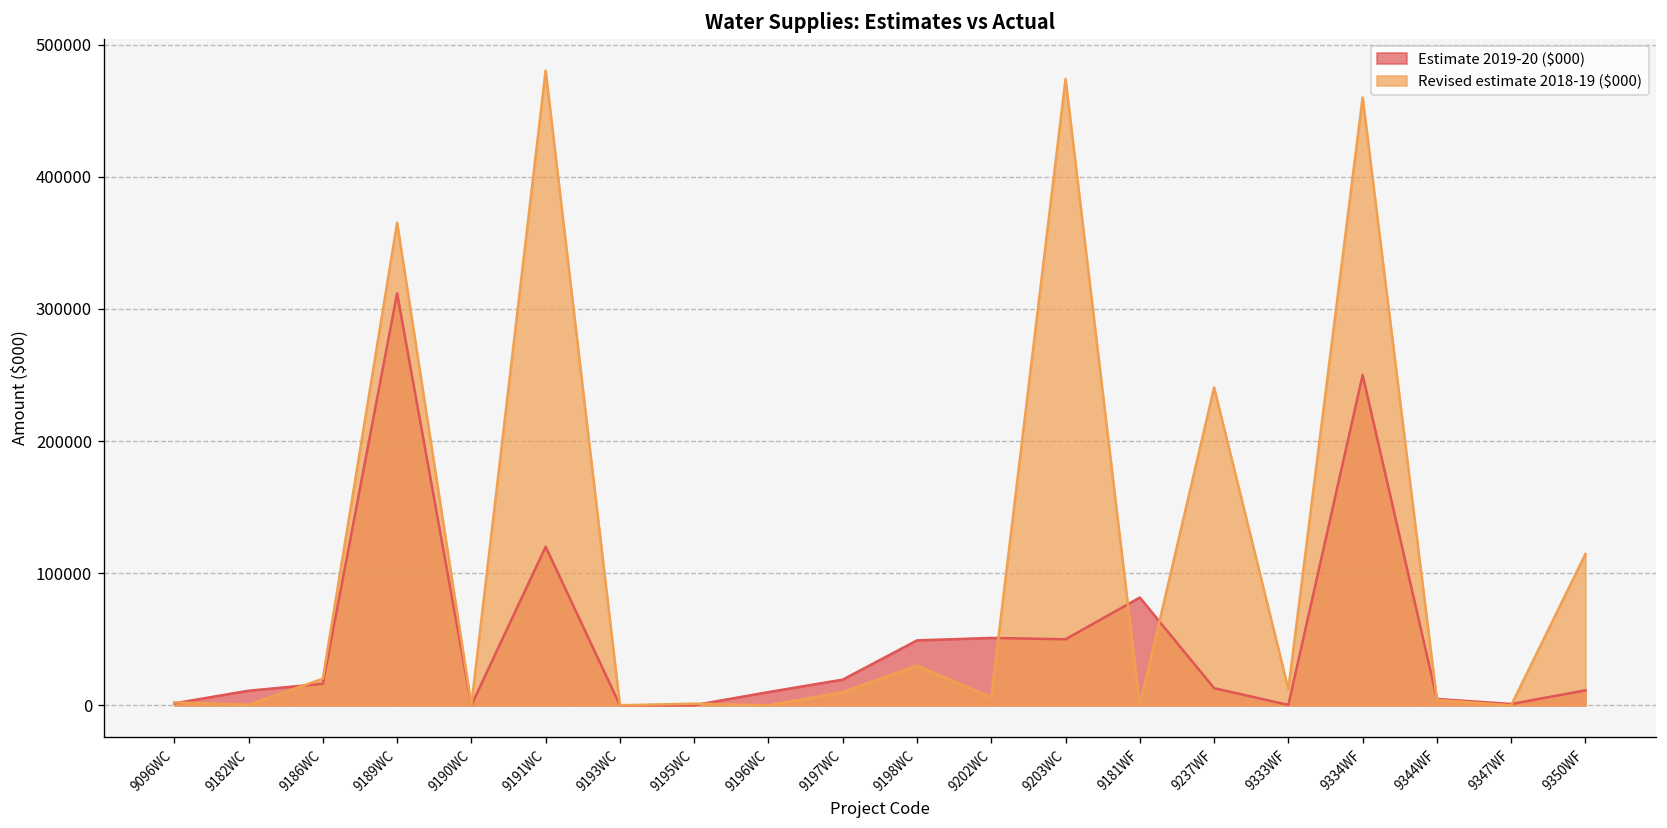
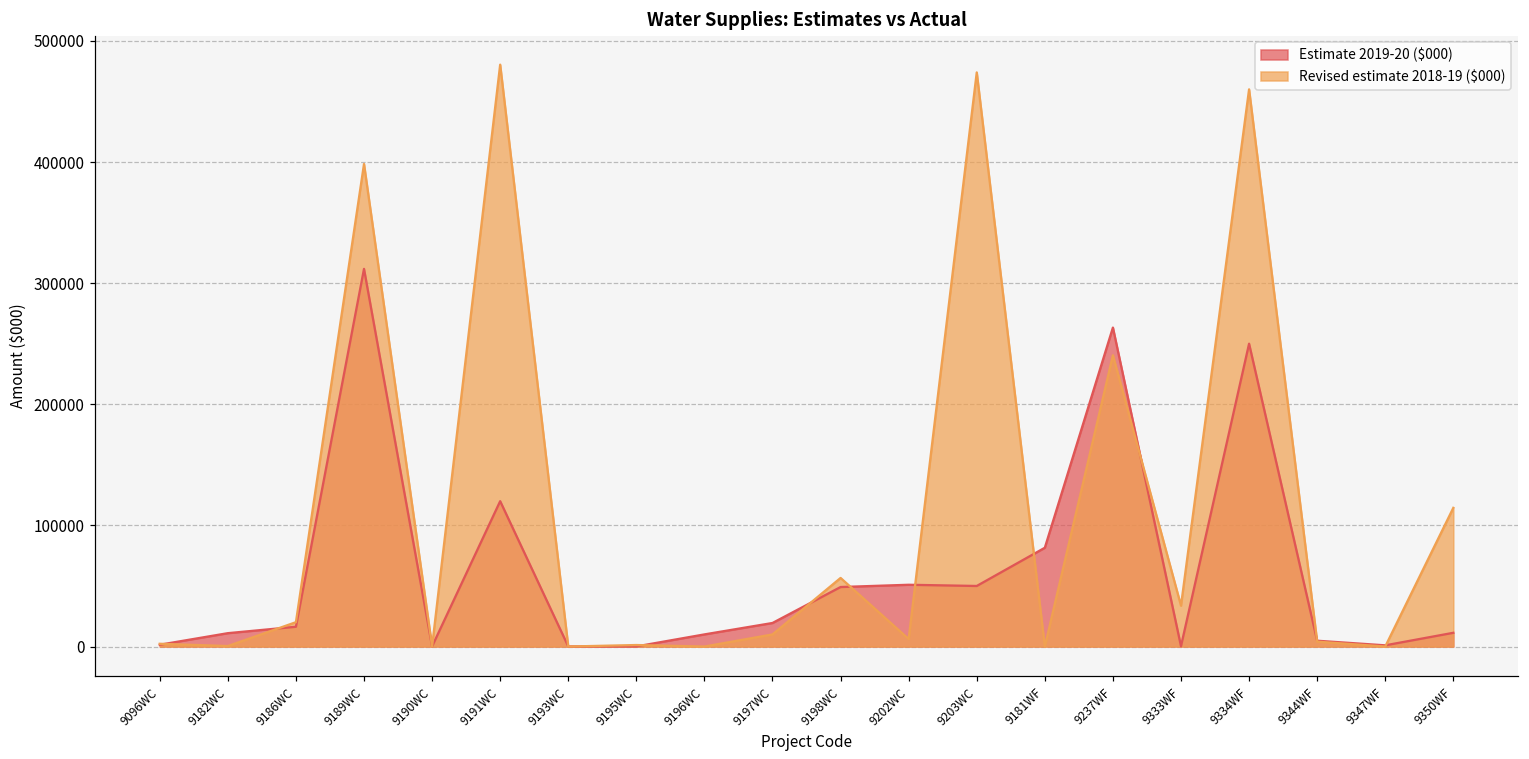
Revised estimate 2018-19 ($000), 9189WC: 365000 -> 398000
Revised estimate 2018-19 ($000), 9198WC: 30000 -> 57000
Estimate 2019-20 ($000), 9237WF: 13000 -> 263000
Revised estimate 2018-19 ($000), 9333WF: 12000 -> 34000
